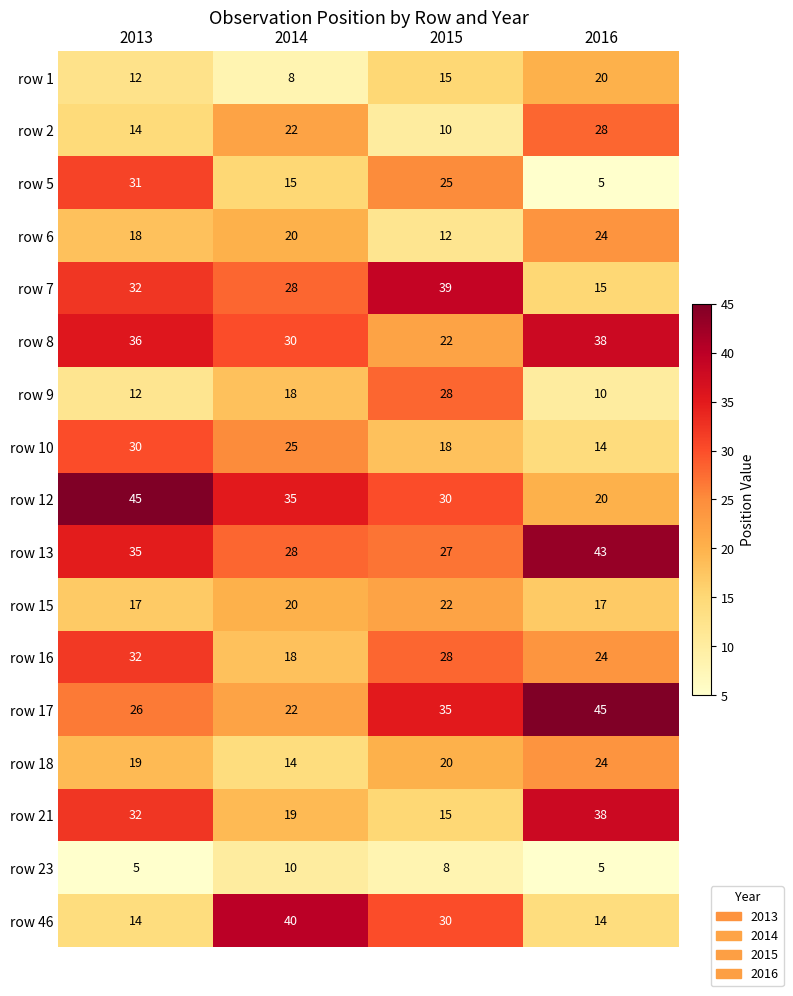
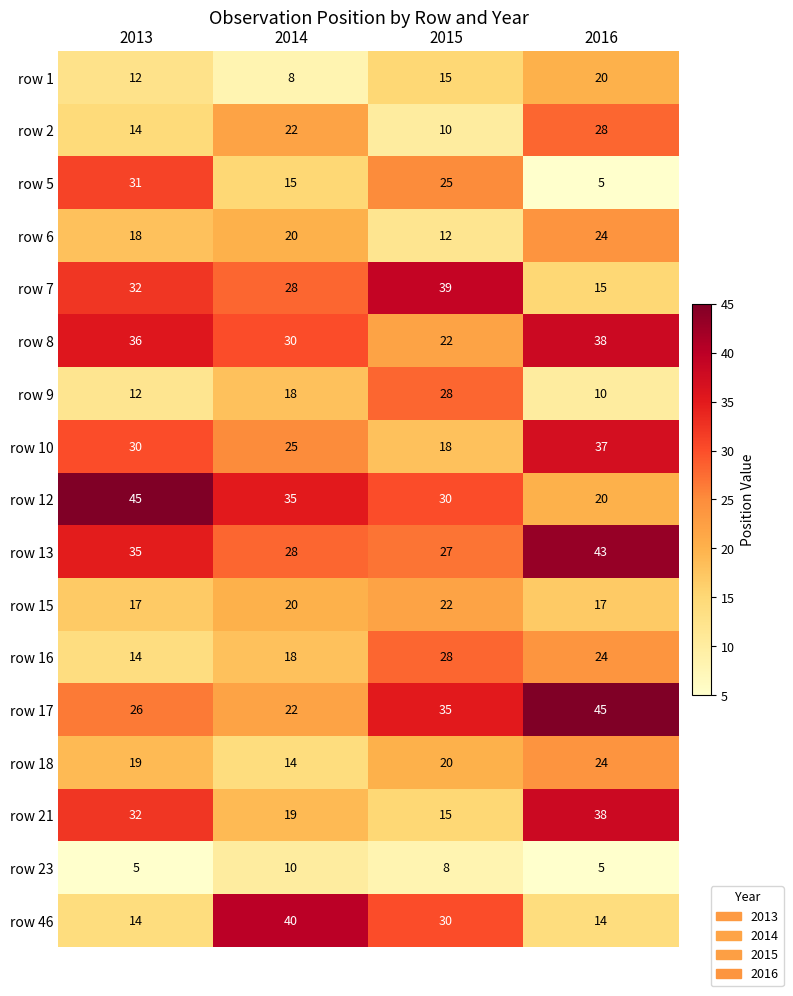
row 10, 2016: 14 -> 37
row 16, 2013: 32 -> 14
